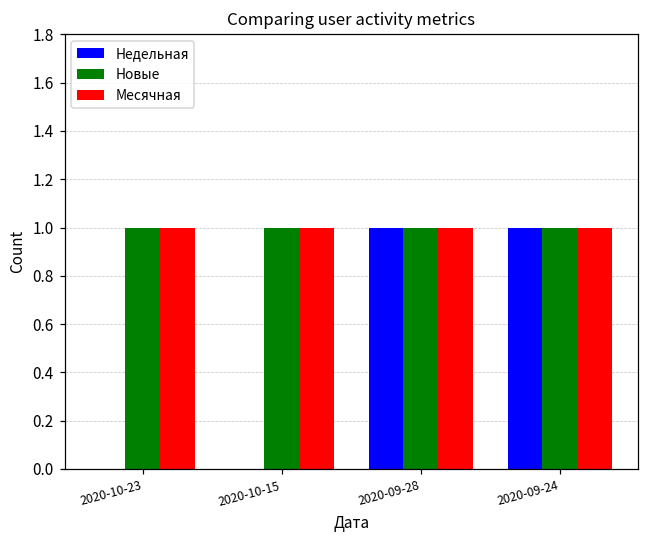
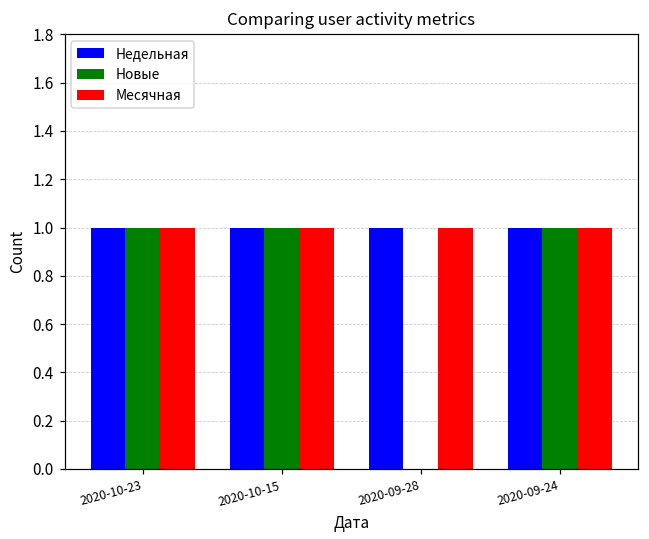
Недельная, 2020-10-23: 0 -> 1
Недельная, 2020-10-15: 0 -> 1
Новые, 2020-09-28: 1 -> 0
